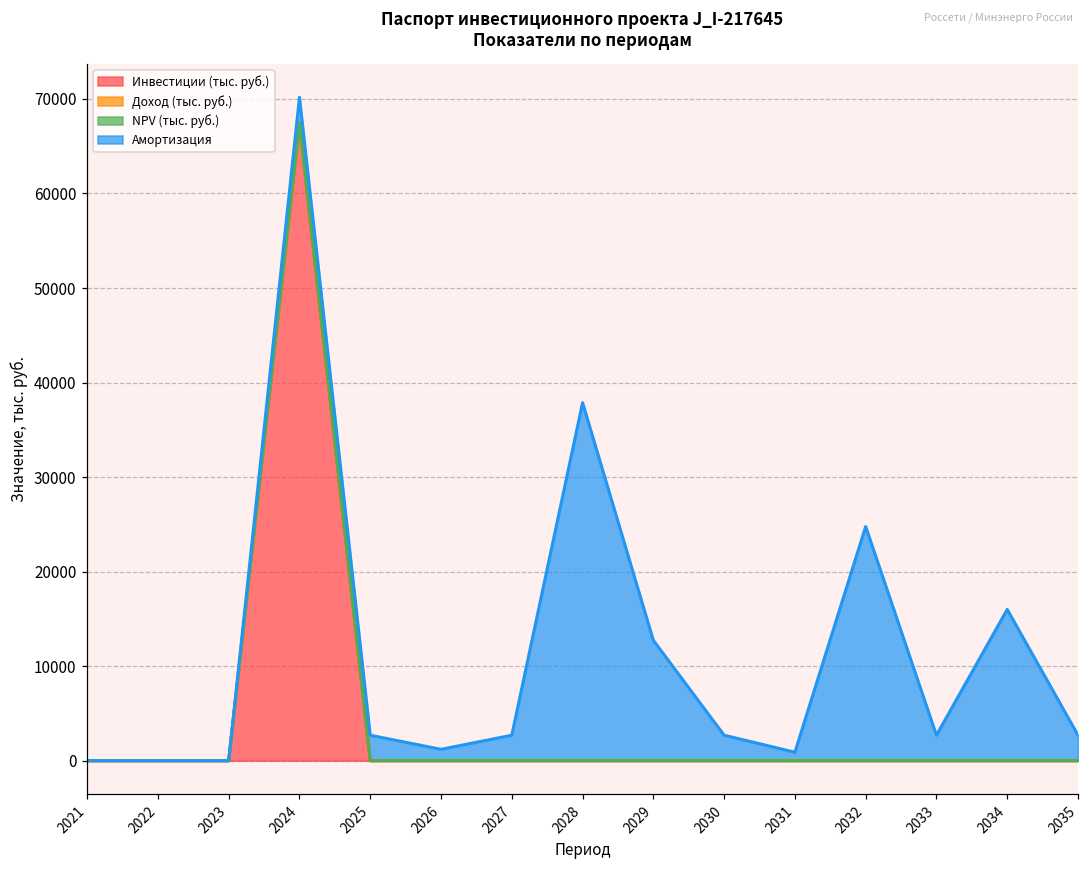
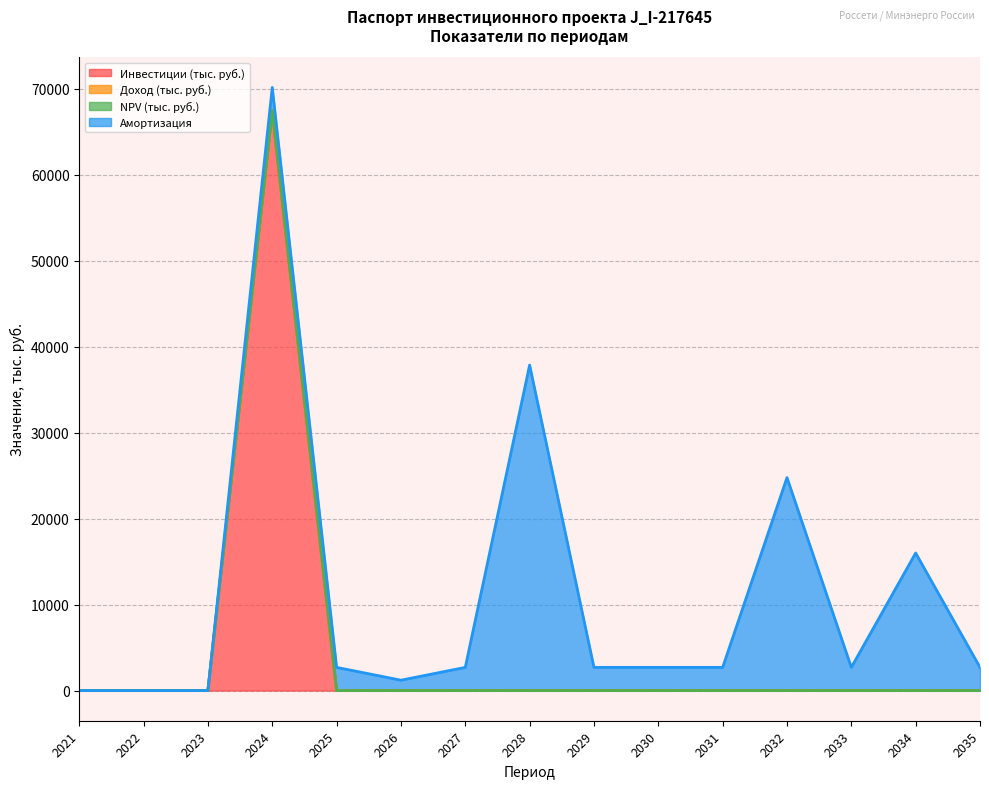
Амортизация, 2029: 13000 -> 3000
Амортизация, 2031: 1000 -> 3000
